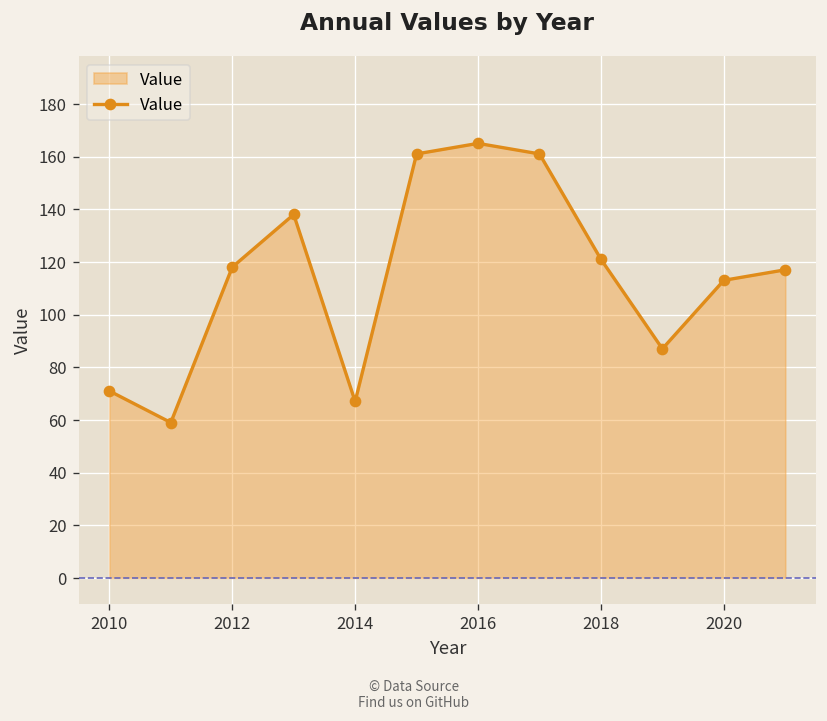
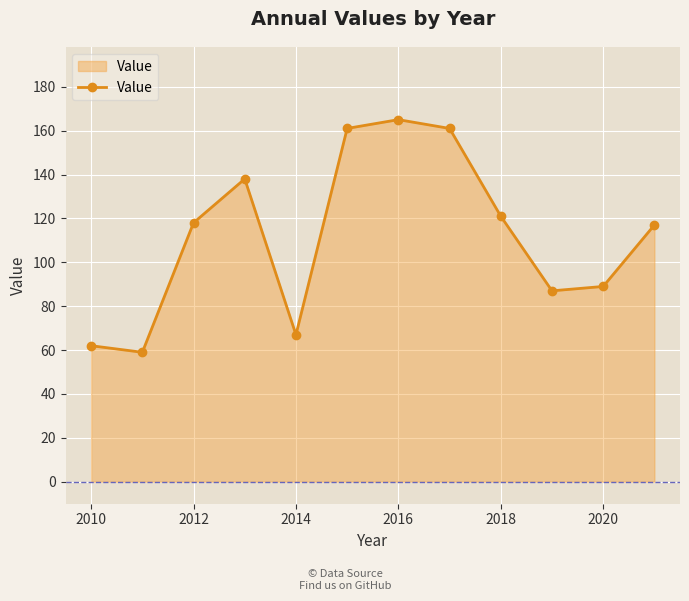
2010: 71 -> 62
2020: 113 -> 89
